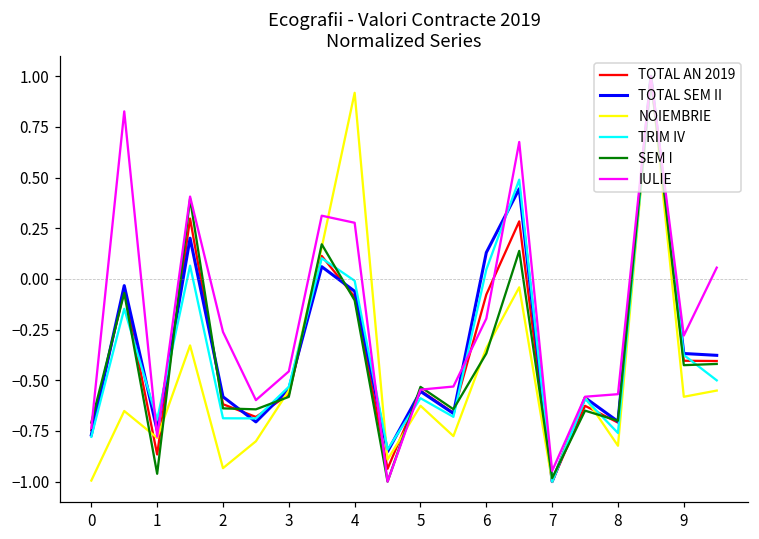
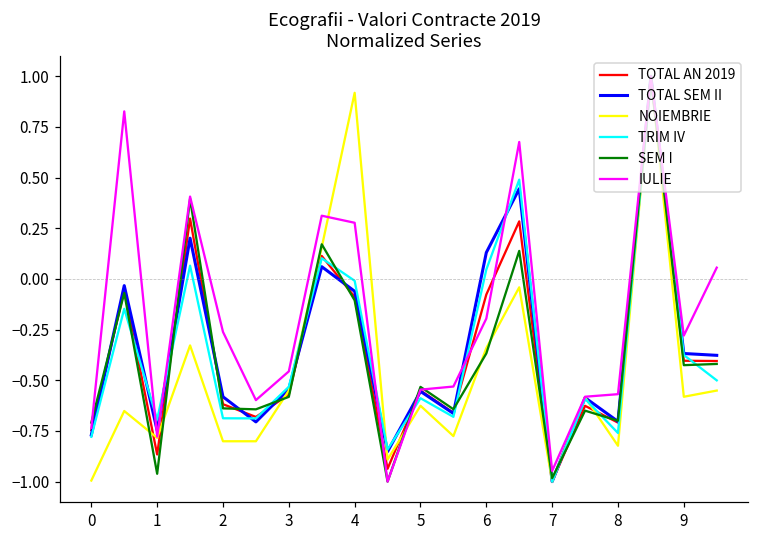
NOIEMBRIE, 2: -0.93 -> -0.80
